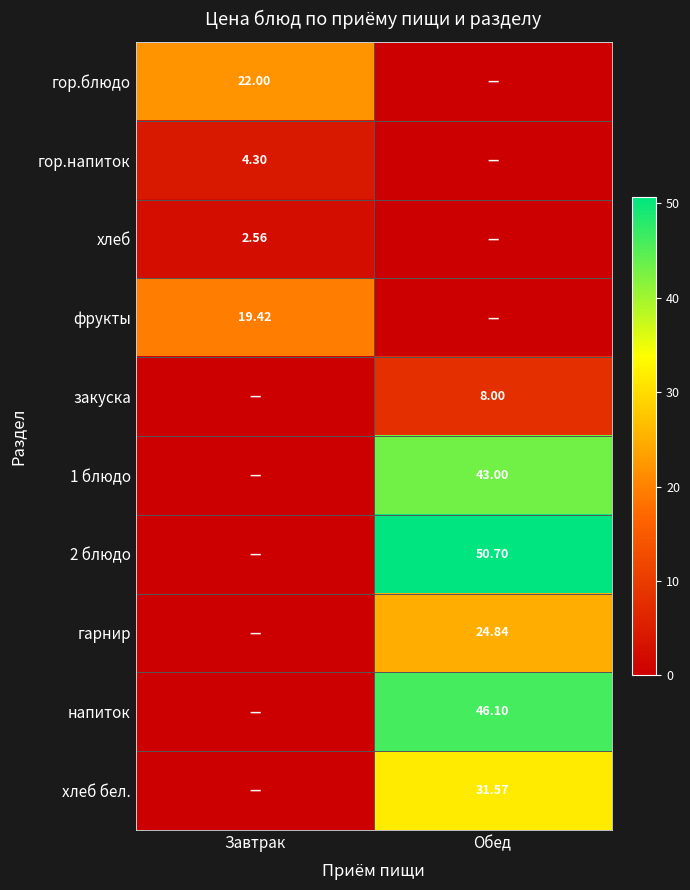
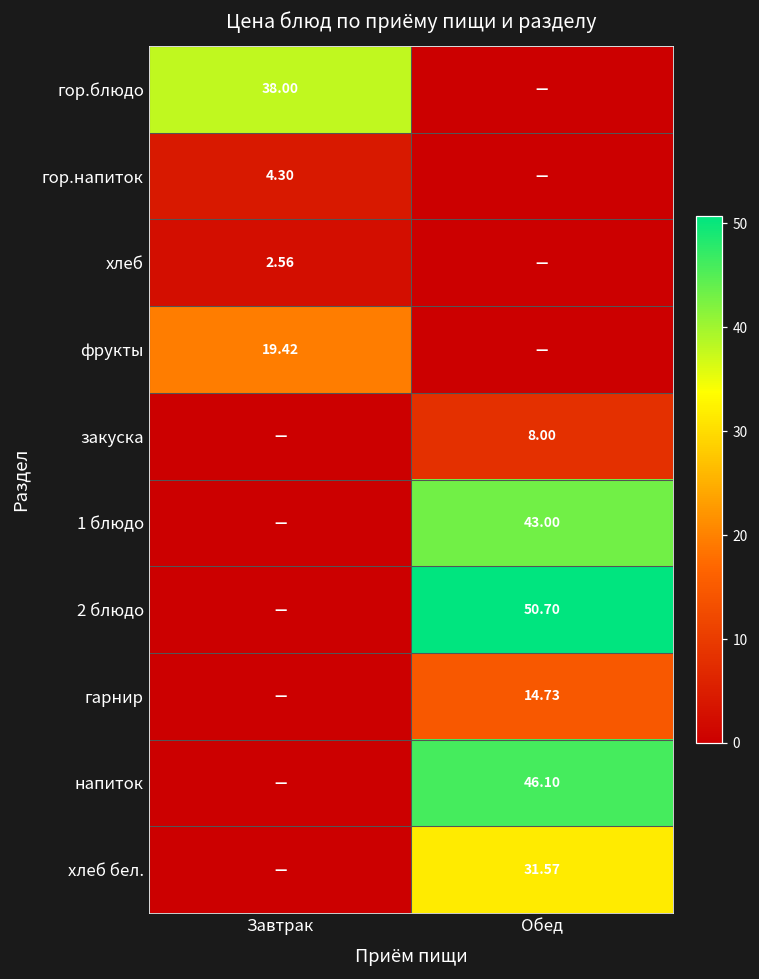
гор.блюдо, Завтрак: 22.00 -> 38.00
гарнир, Обед: 24.84 -> 14.73
